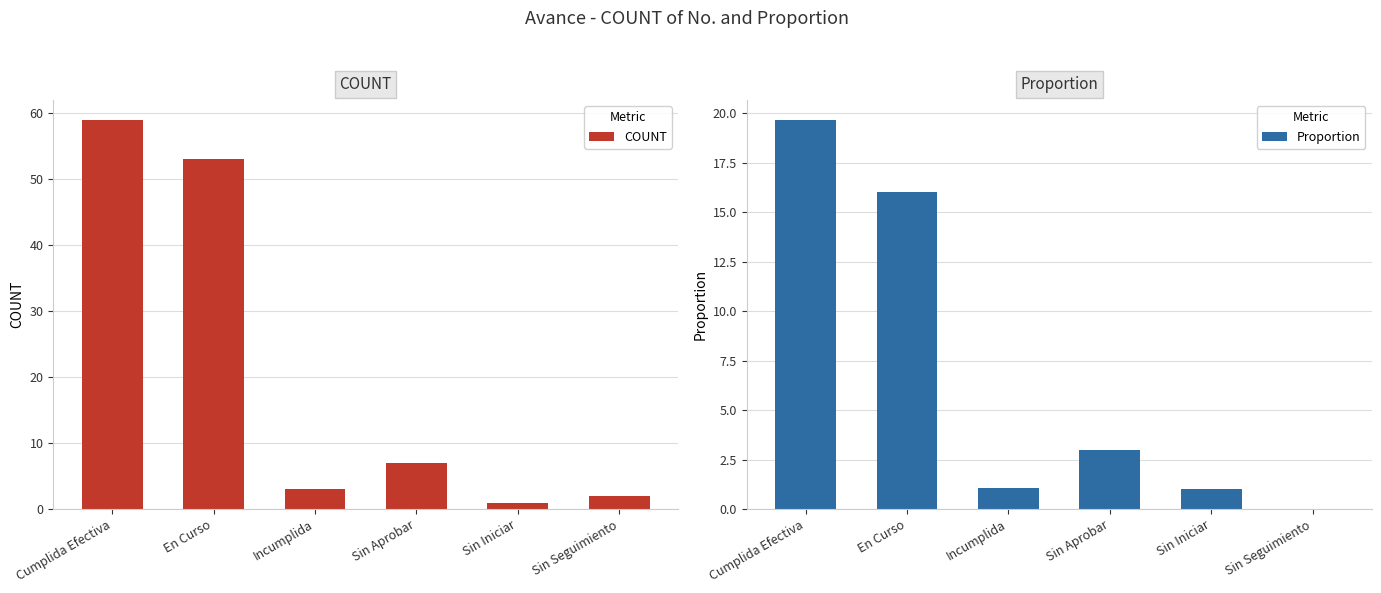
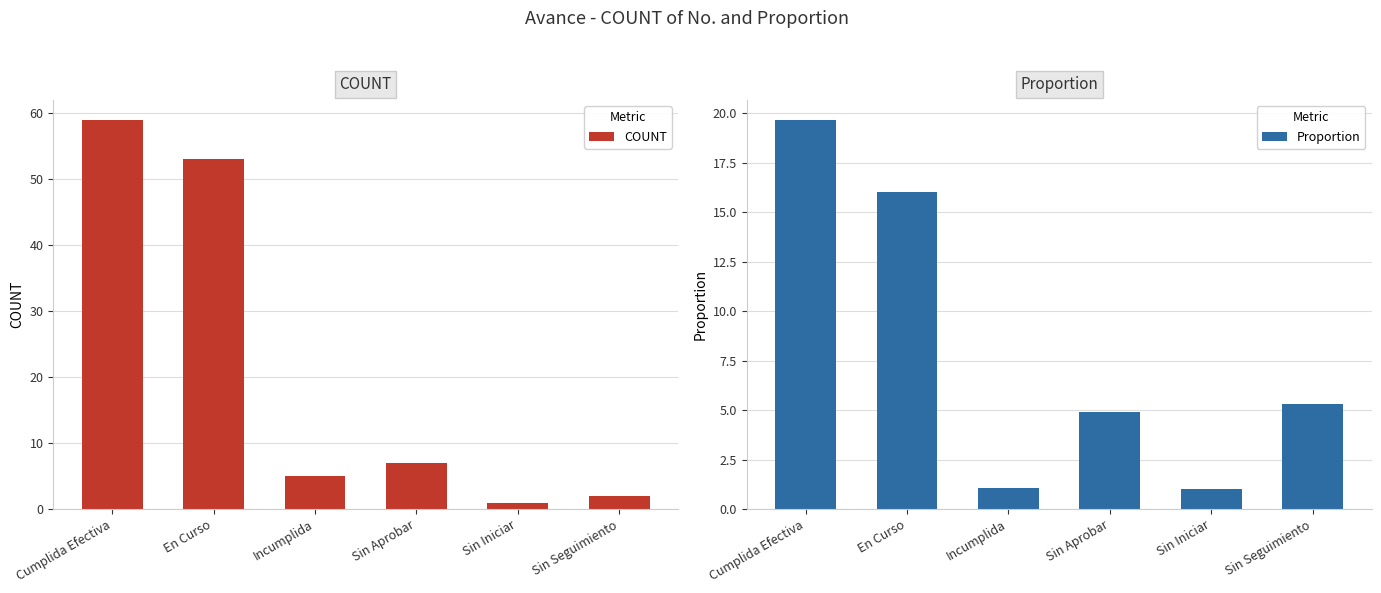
COUNT, Incumplida: 3 -> 5
Proportion, Sin Aprobar: 3.0 -> 4.9
Proportion, Sin Seguimiento: 0.0 -> 5.3
